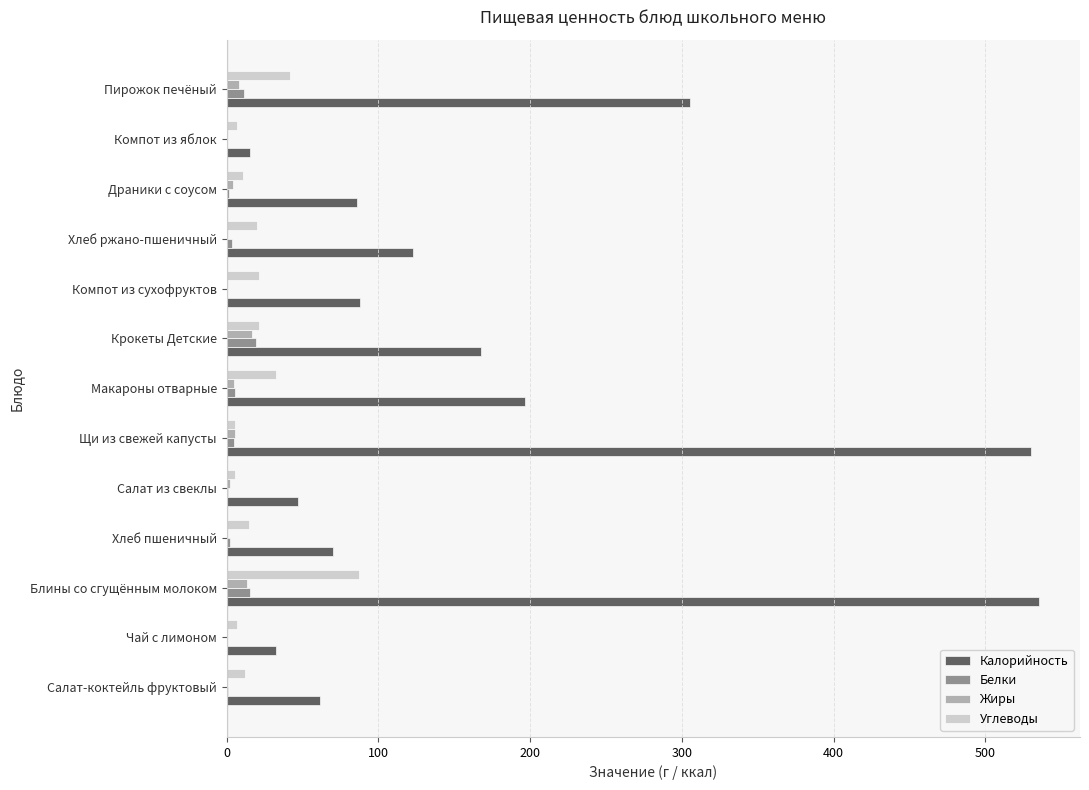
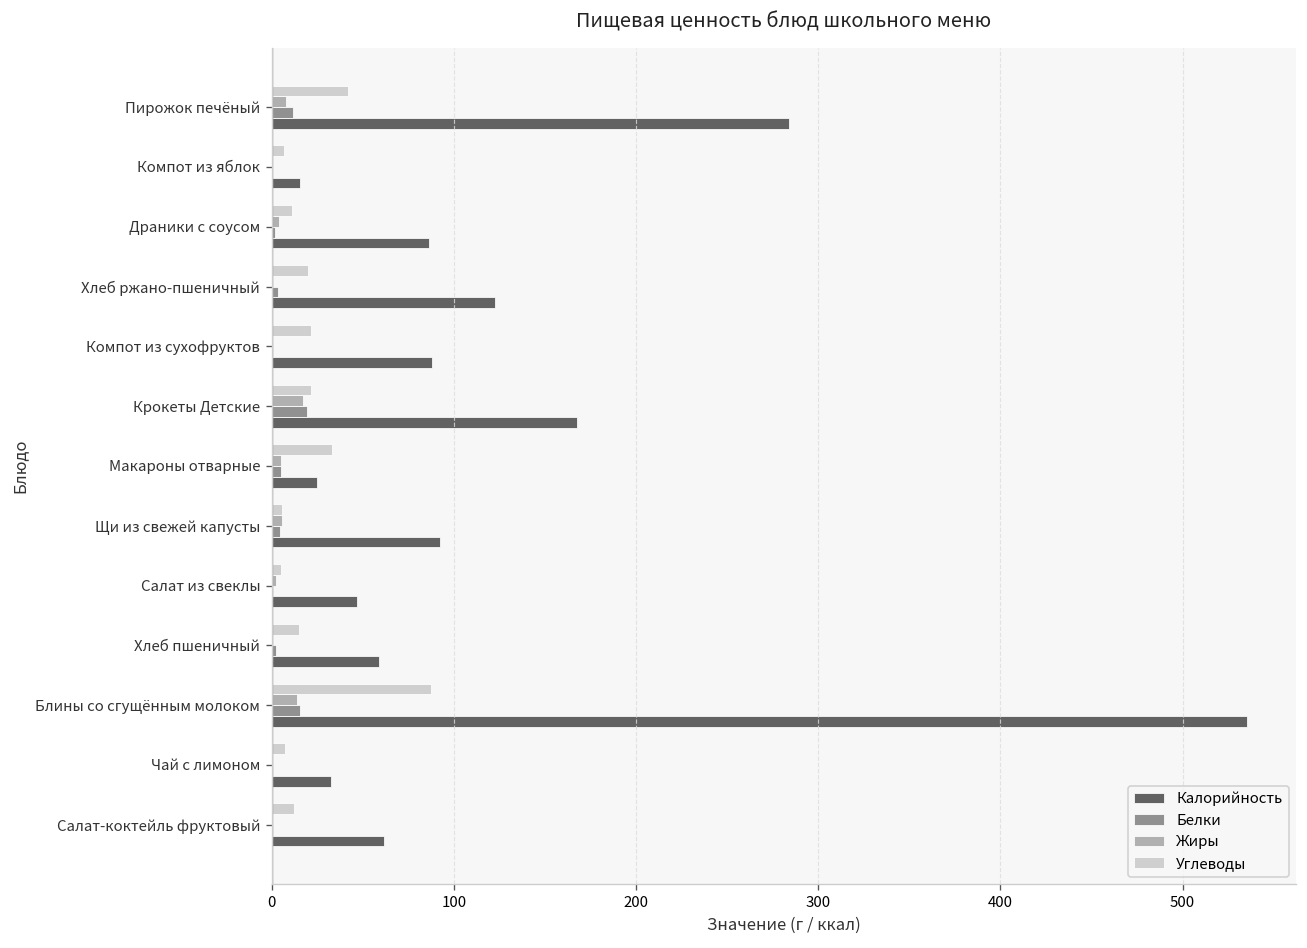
Калорийность, Пирожок печёный: 305 -> 284
Калорийность, Макароны отварные: 197 -> 25
Калорийность, Щи из свежей капусты: 530 -> 92
Калорийность, Хлеб пшеничный: 70 -> 59
